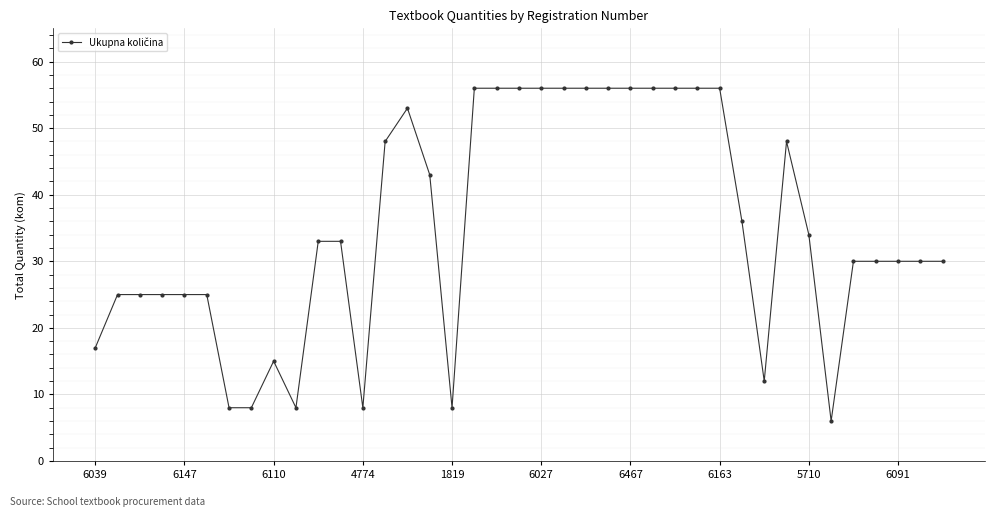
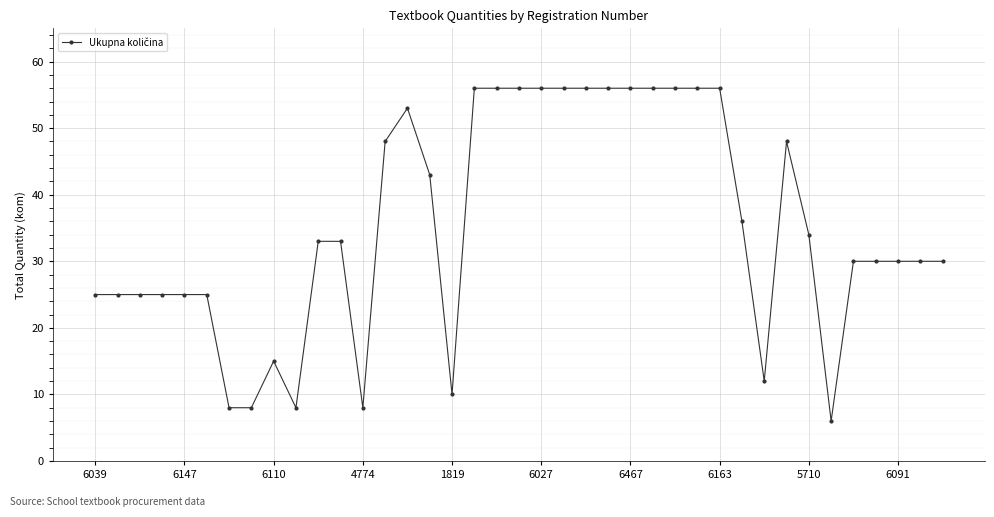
6039: 17 -> 25
1819: 8 -> 10
